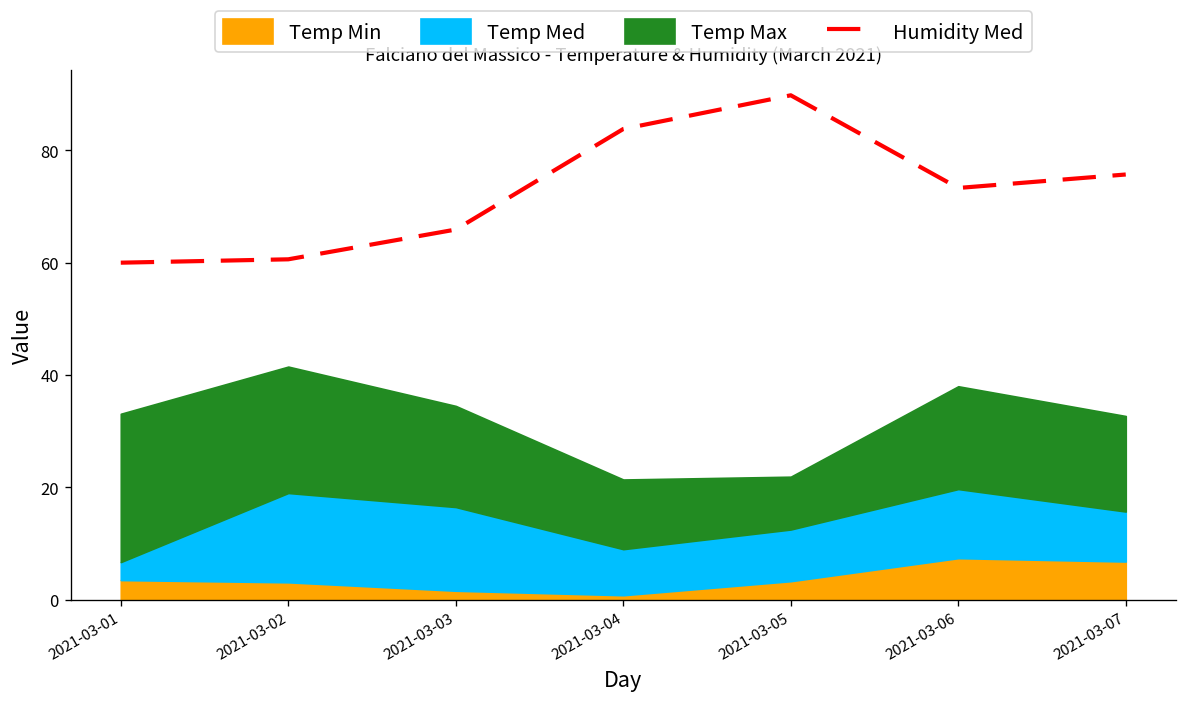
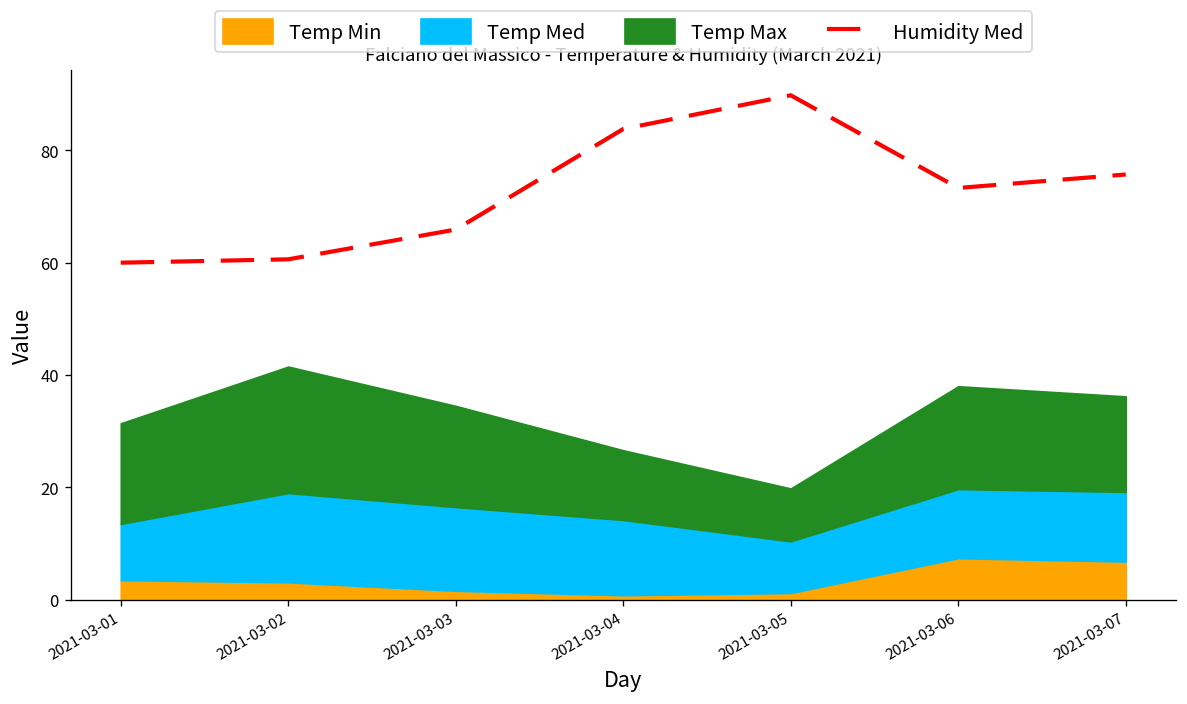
Temp Med, 2021-03-01: 3 -> 10
Temp Max, 2021-03-01: 26 -> 18
Temp Med, 2021-03-04: 8 -> 13
Temp Min, 2021-03-05: 3 -> 1
Temp Med, 2021-03-07: 9 -> 12
